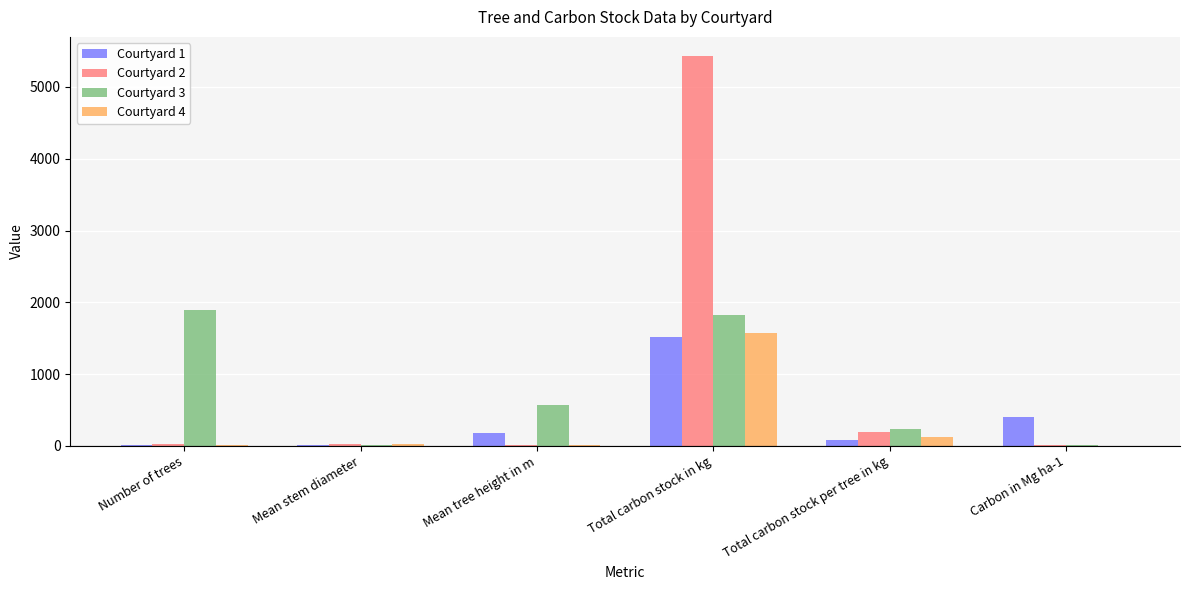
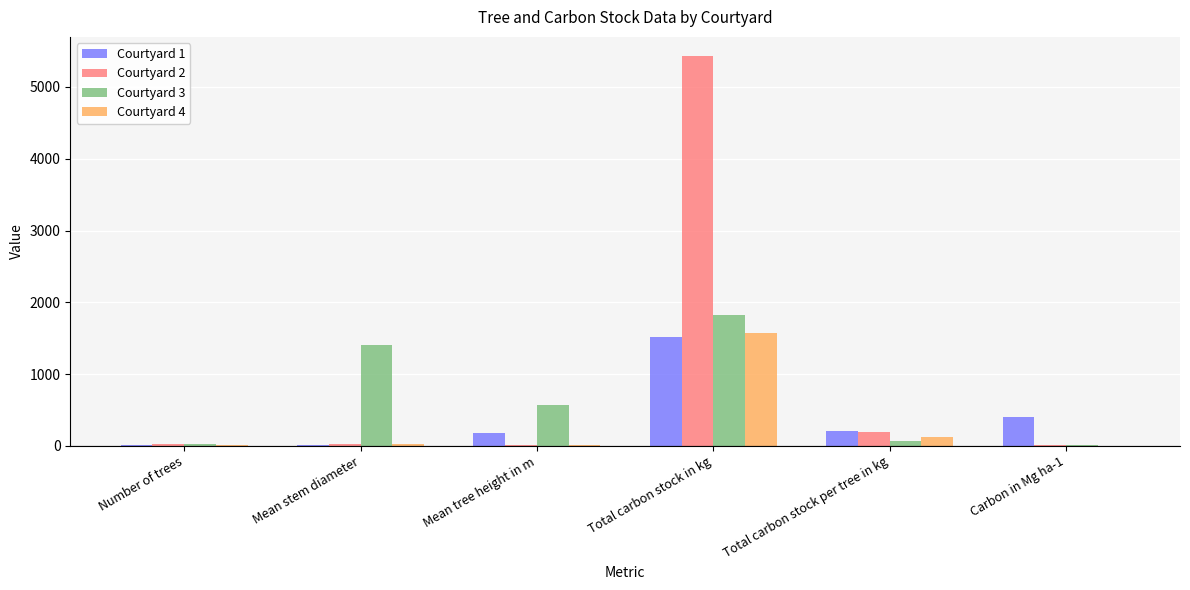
Courtyard 3, Number of trees: 1900 -> 0
Courtyard 3, Mean stem diameter: 0 -> 1400
Courtyard 1, Total carbon stock per tree in kg: 100 -> 200
Courtyard 3, Total carbon stock per tree in kg: 200 -> 100
